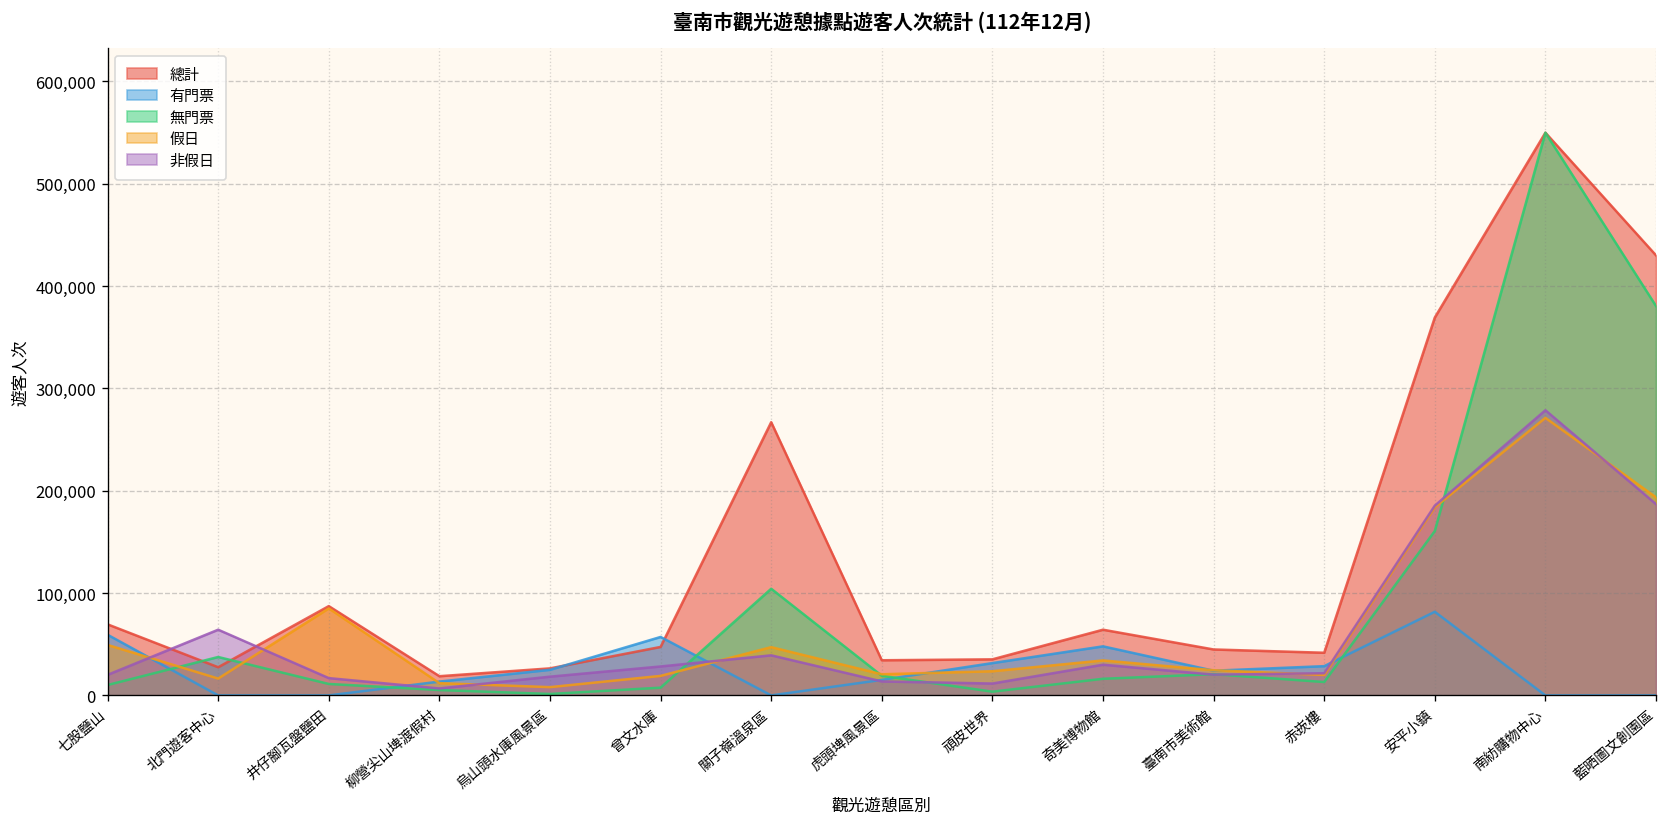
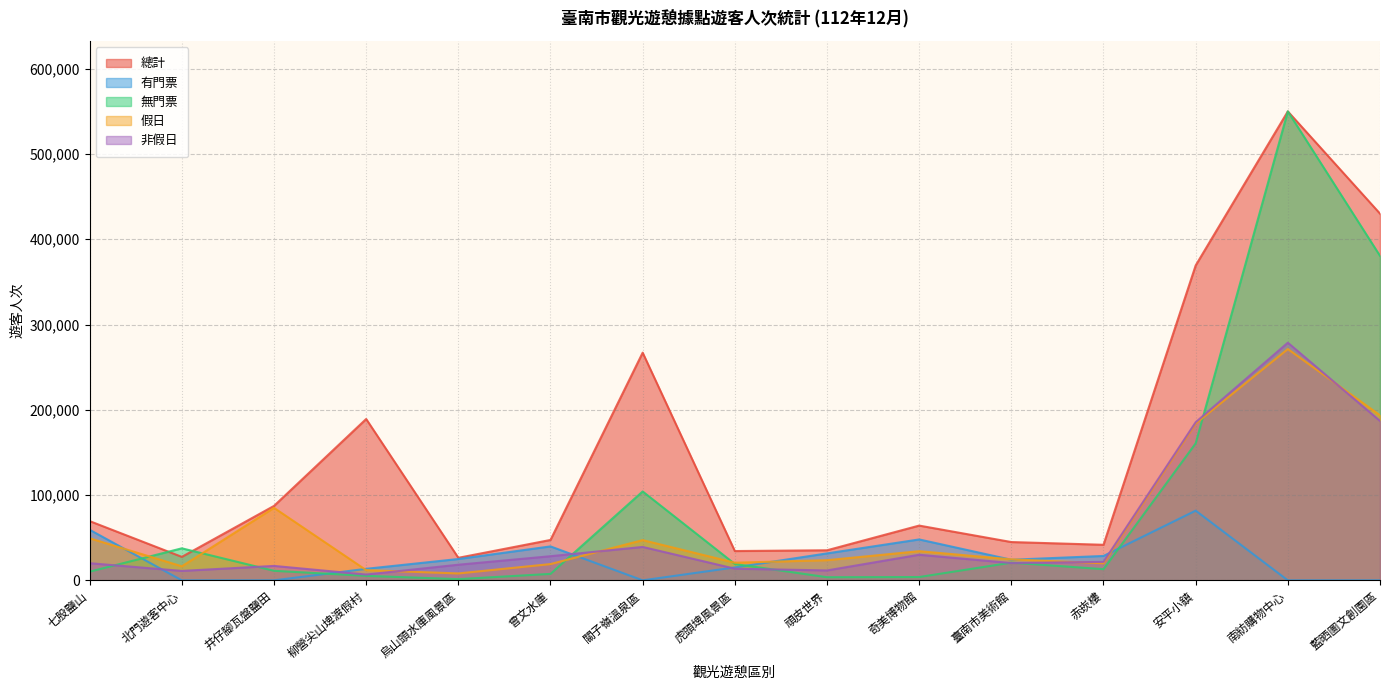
非假日, 北門遊客中心: 60,000 -> 10,000
總計, 柳營尖山埤渡假村: 20,000 -> 190,000
有門票, 曾文水庫: 60,000 -> 40,000
無門票, 奇美博物館: 20,000 -> 0
